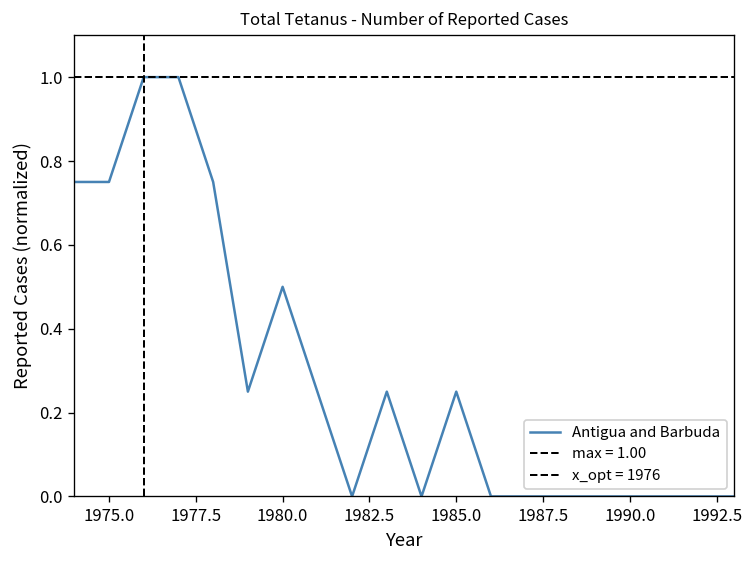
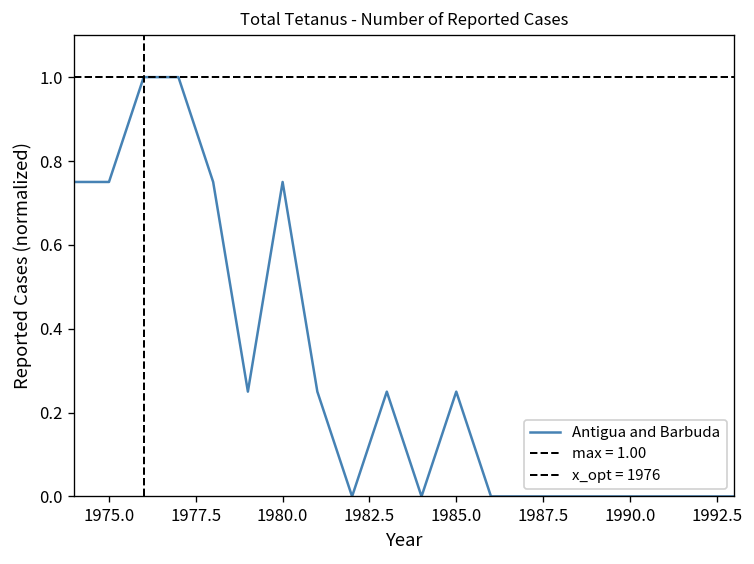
1980.0: 0.50 -> 0.75
